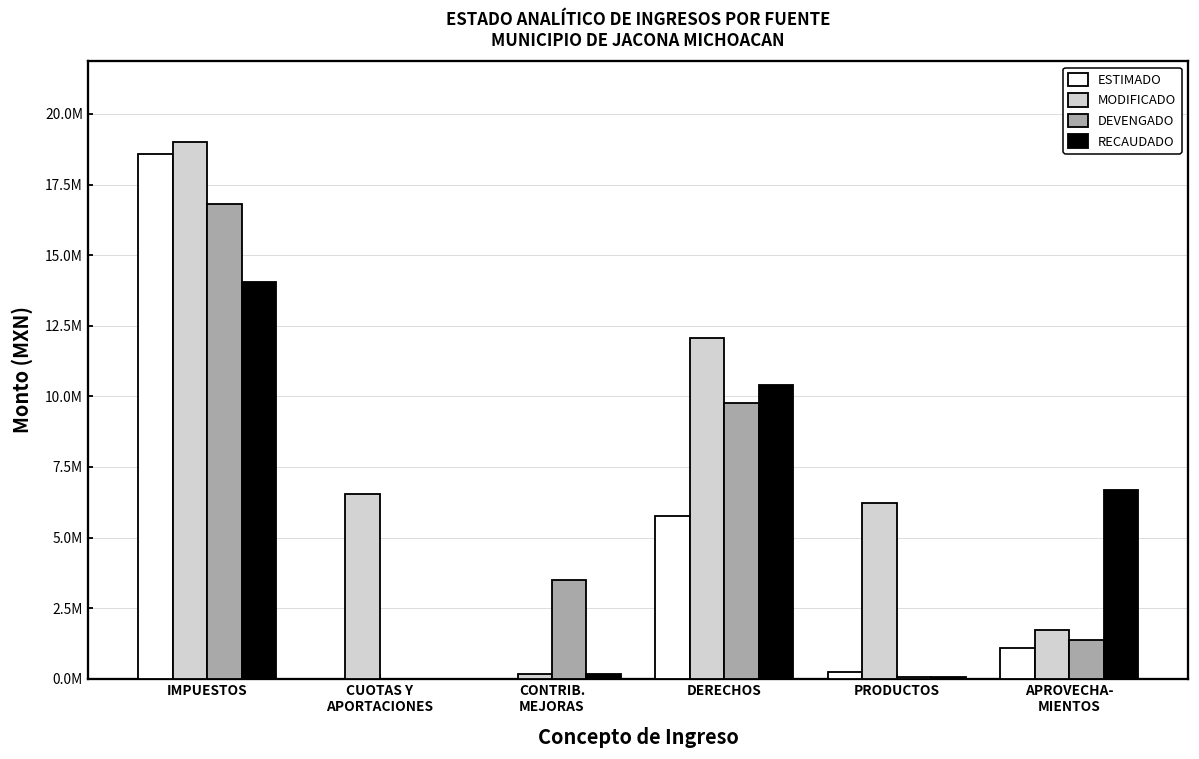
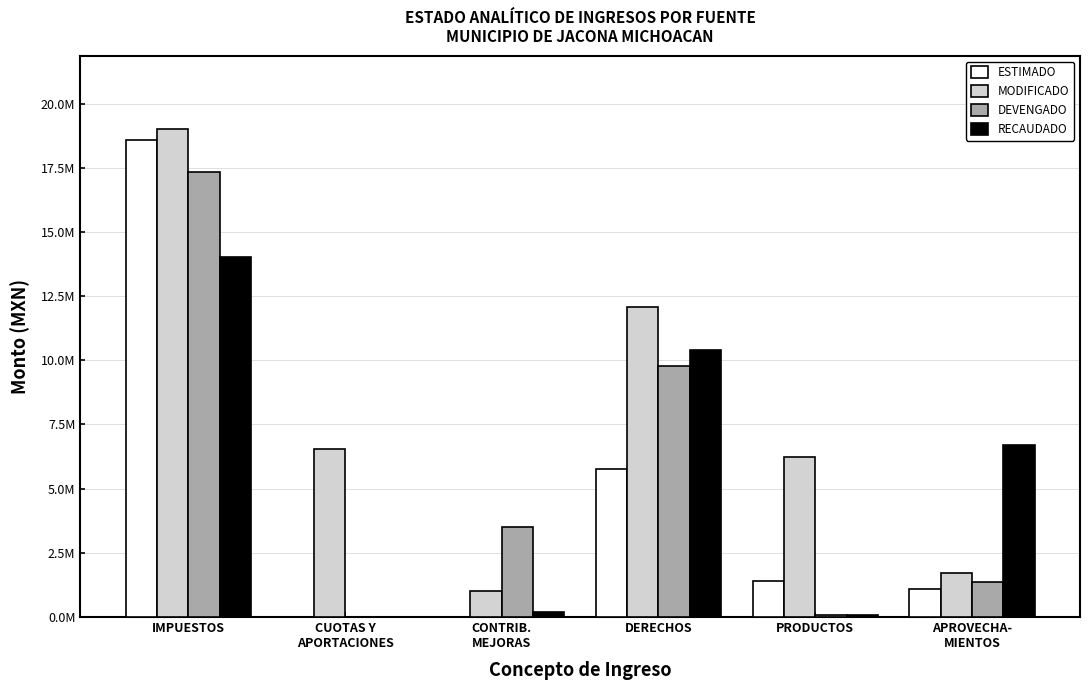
DEVENGADO, IMPUESTOS: 16800000 -> 17300000
MODIFICADO, CONTRIB. MEJORAS: 200000 -> 1000000
ESTIMADO, PRODUCTOS: 200000 -> 1400000
